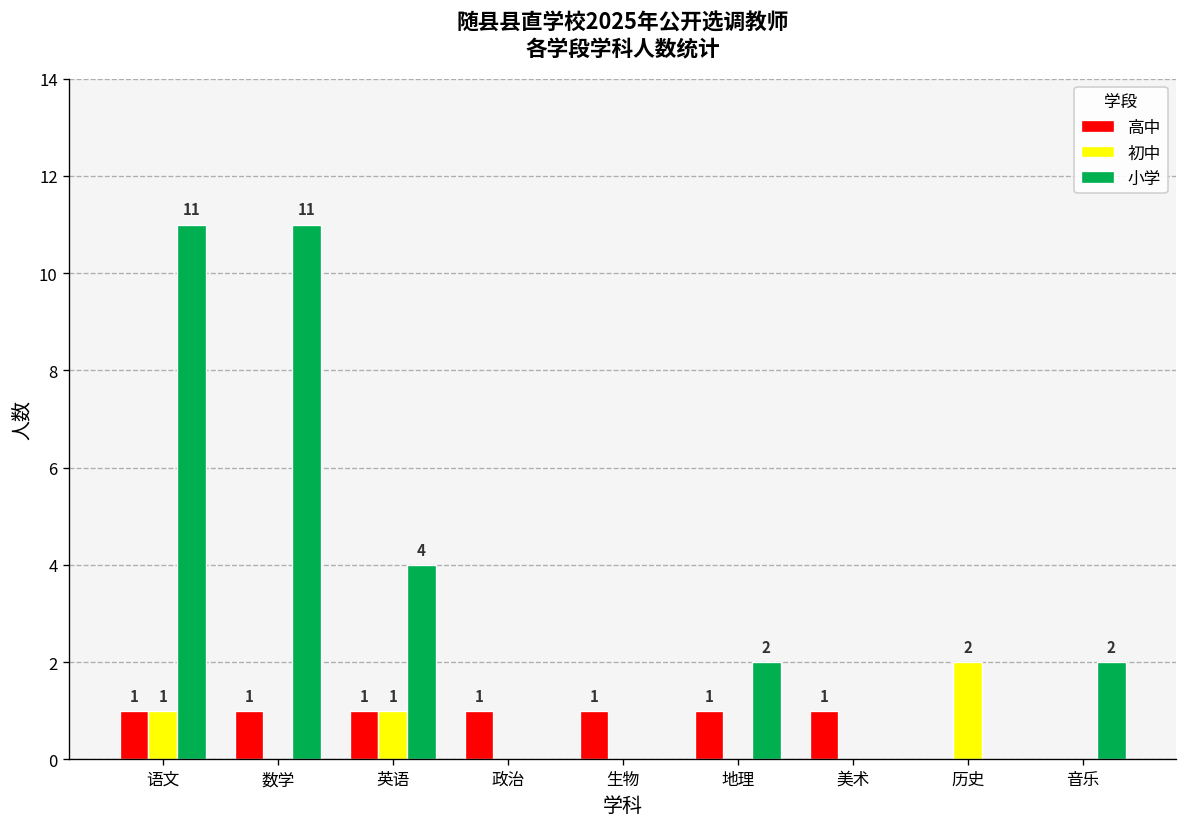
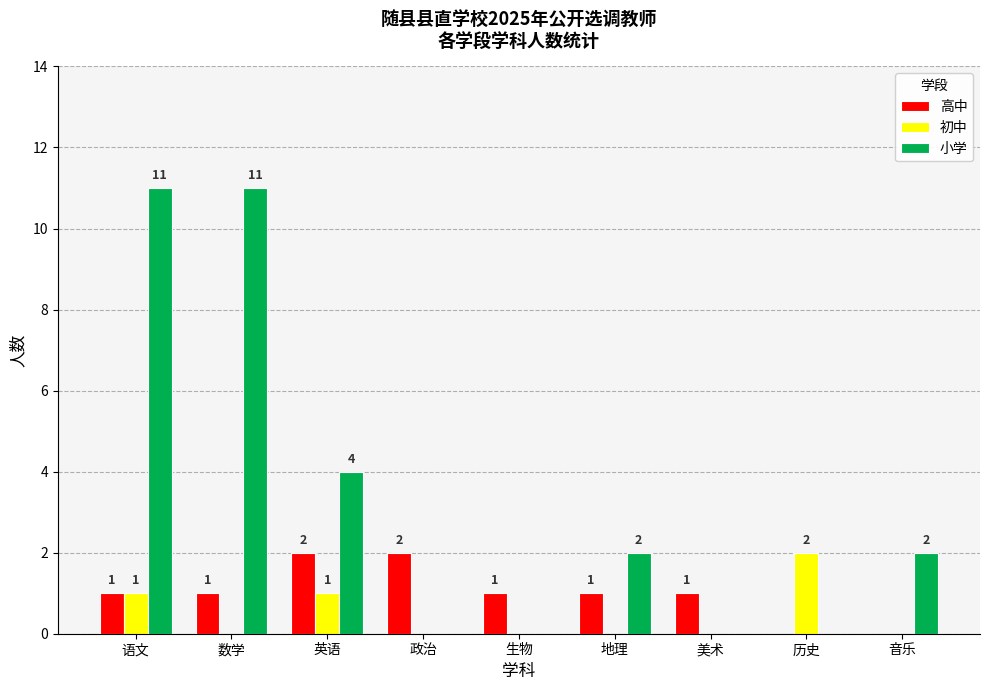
高中, 英语: 1 -> 2
高中, 政治: 1 -> 2
